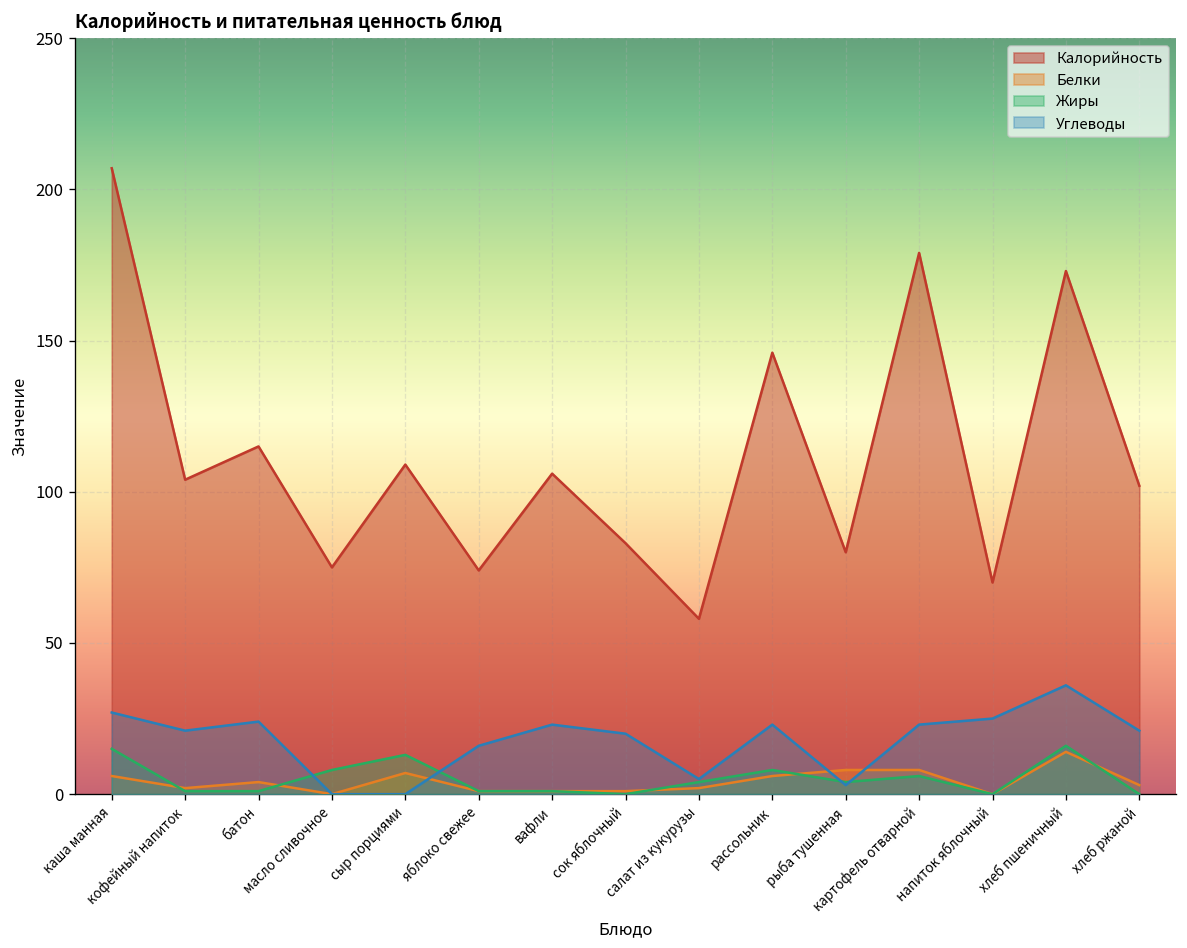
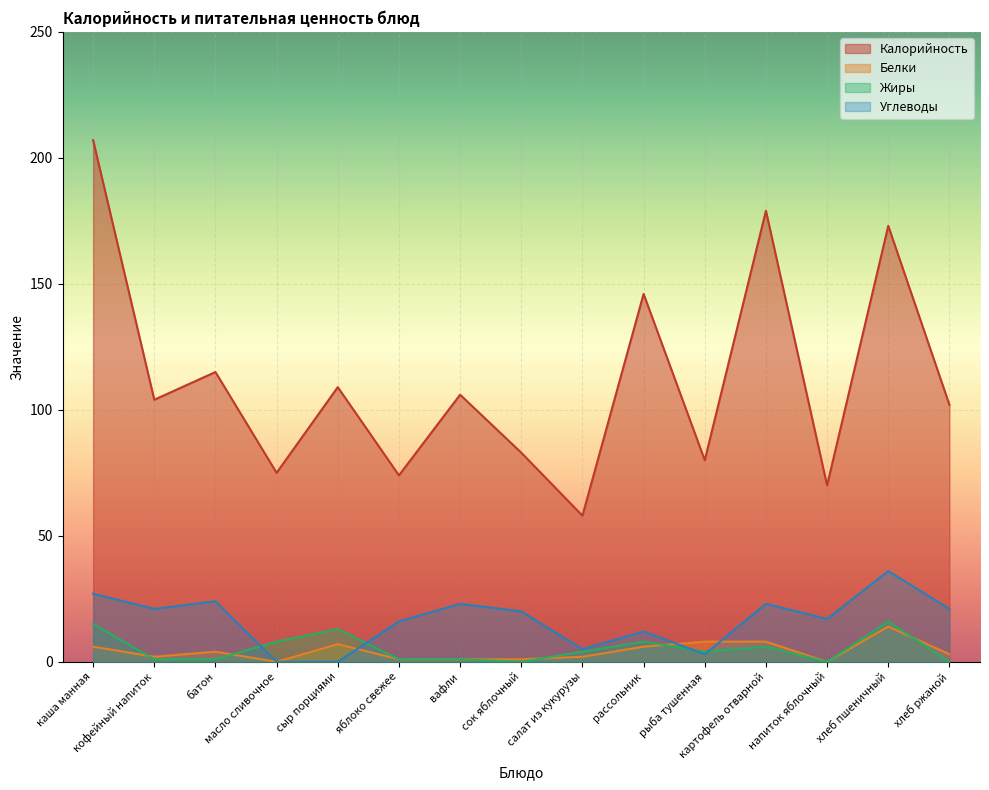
Углеводы, рассольник: 23 -> 12
Углеводы, напиток яблочный: 25 -> 17
